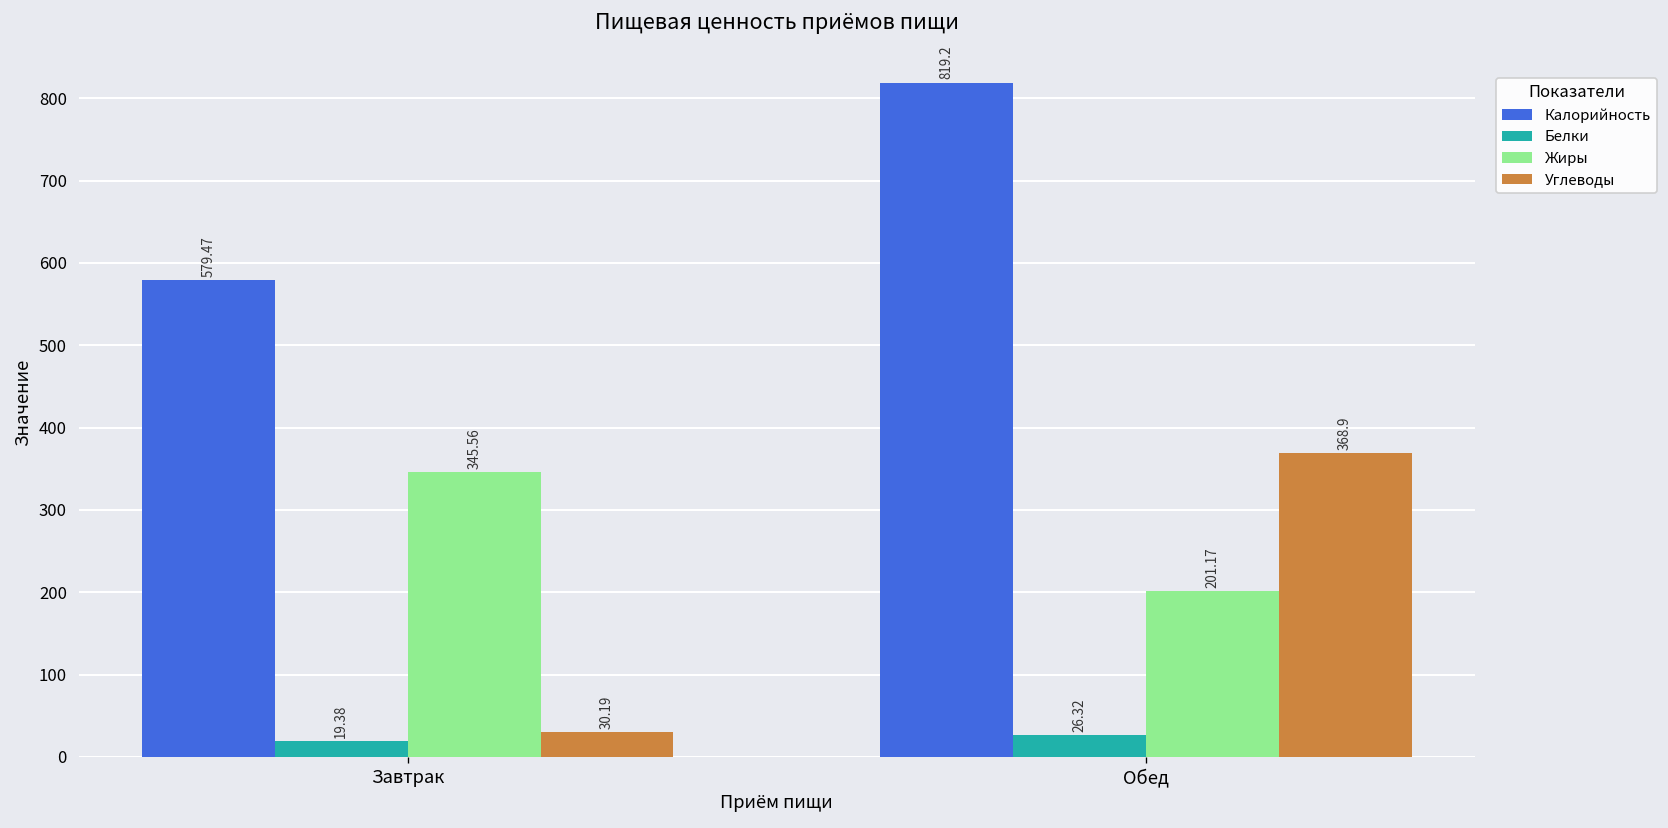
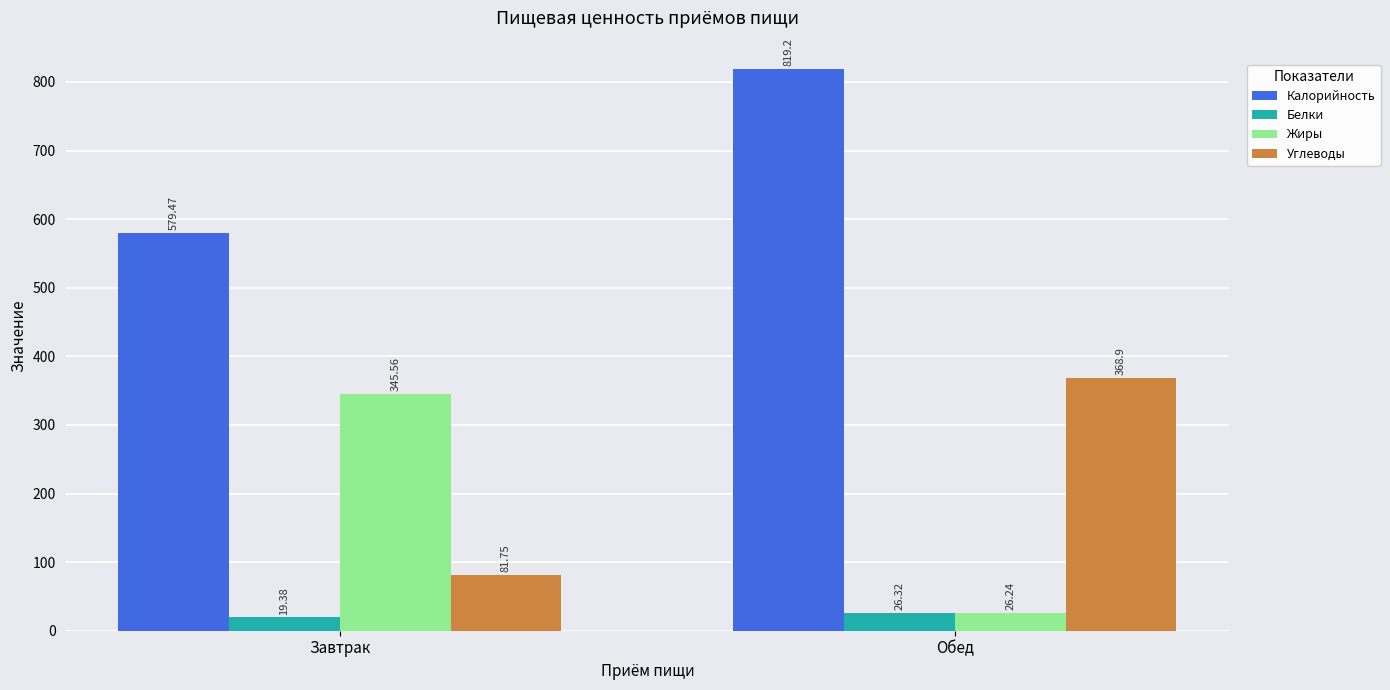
Углеводы, Завтрак: 30.19 -> 81.75
Жиры, Обед: 201.17 -> 26.24
